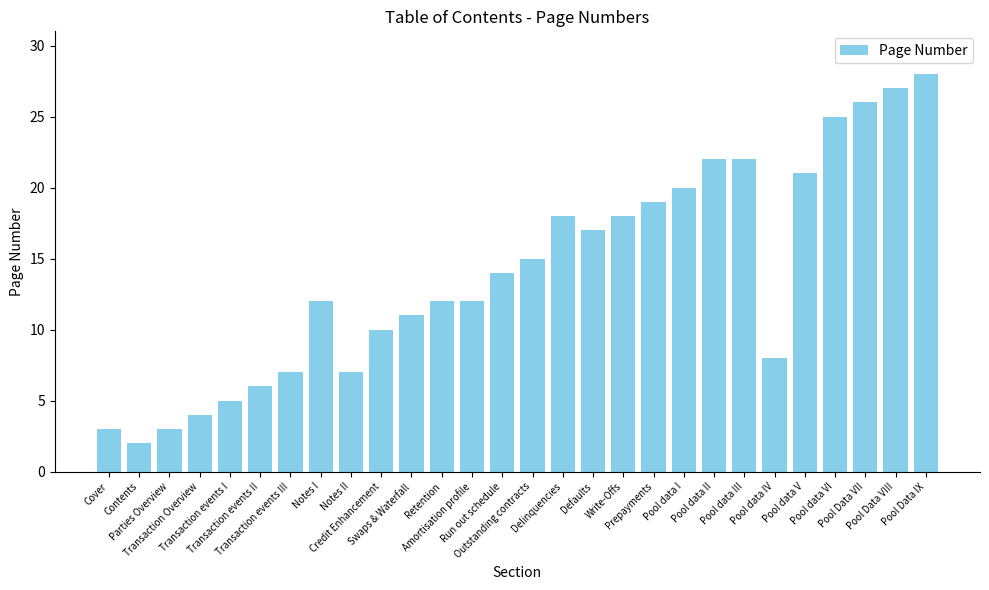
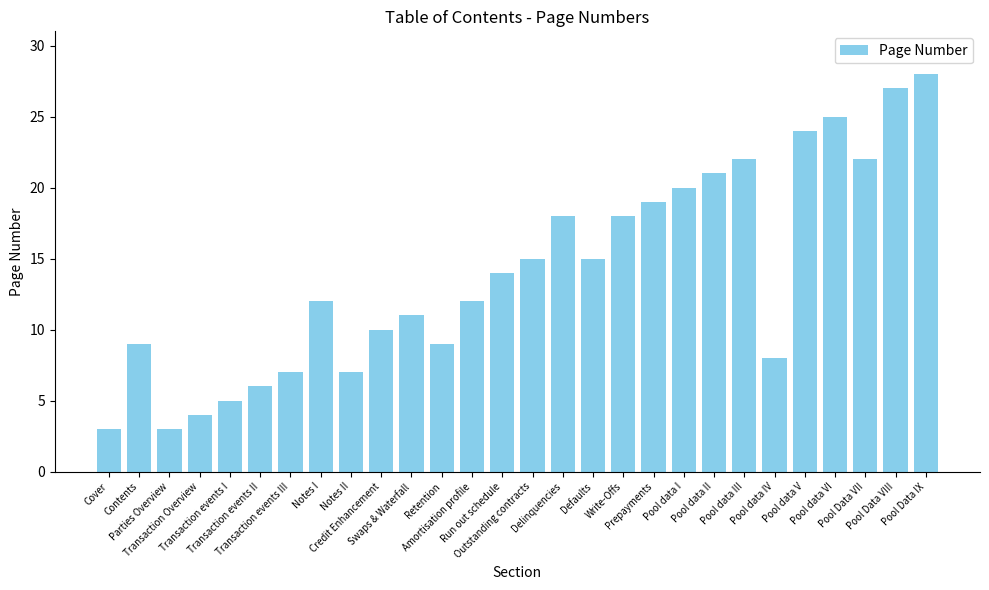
Contents: 2 -> 9
Retention: 12 -> 9
Defaults: 17 -> 15
Pool data II: 22 -> 21
Pool data V: 21 -> 24
Pool Data VII: 26 -> 22
